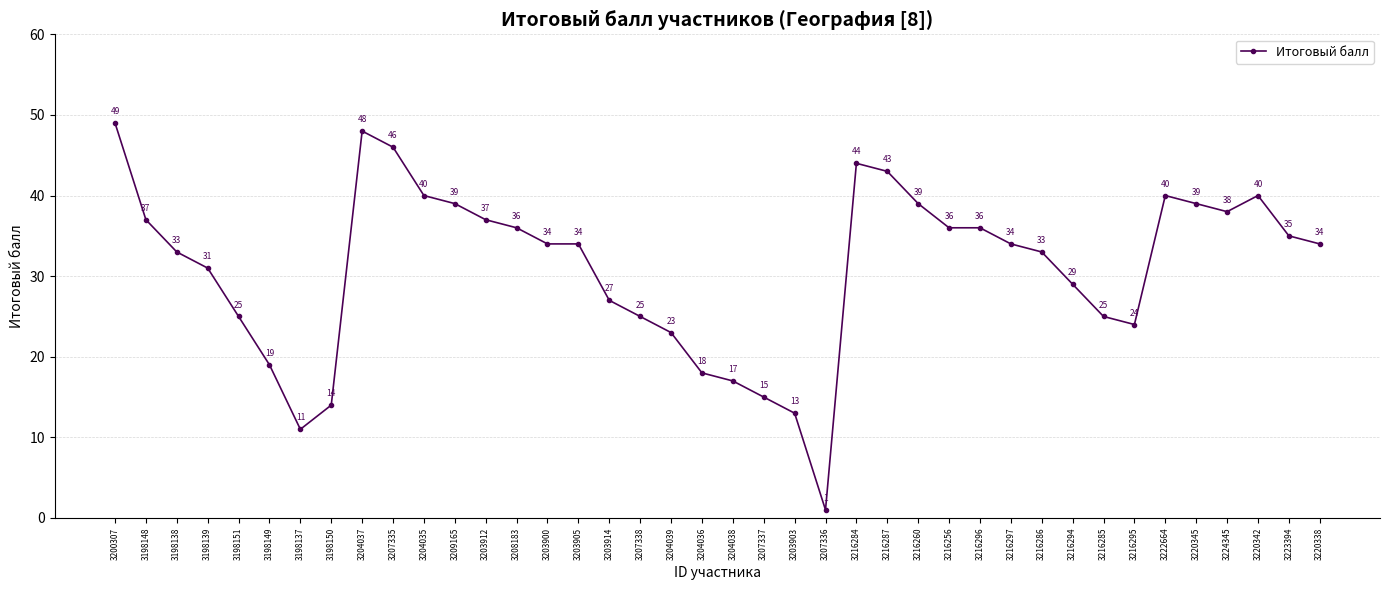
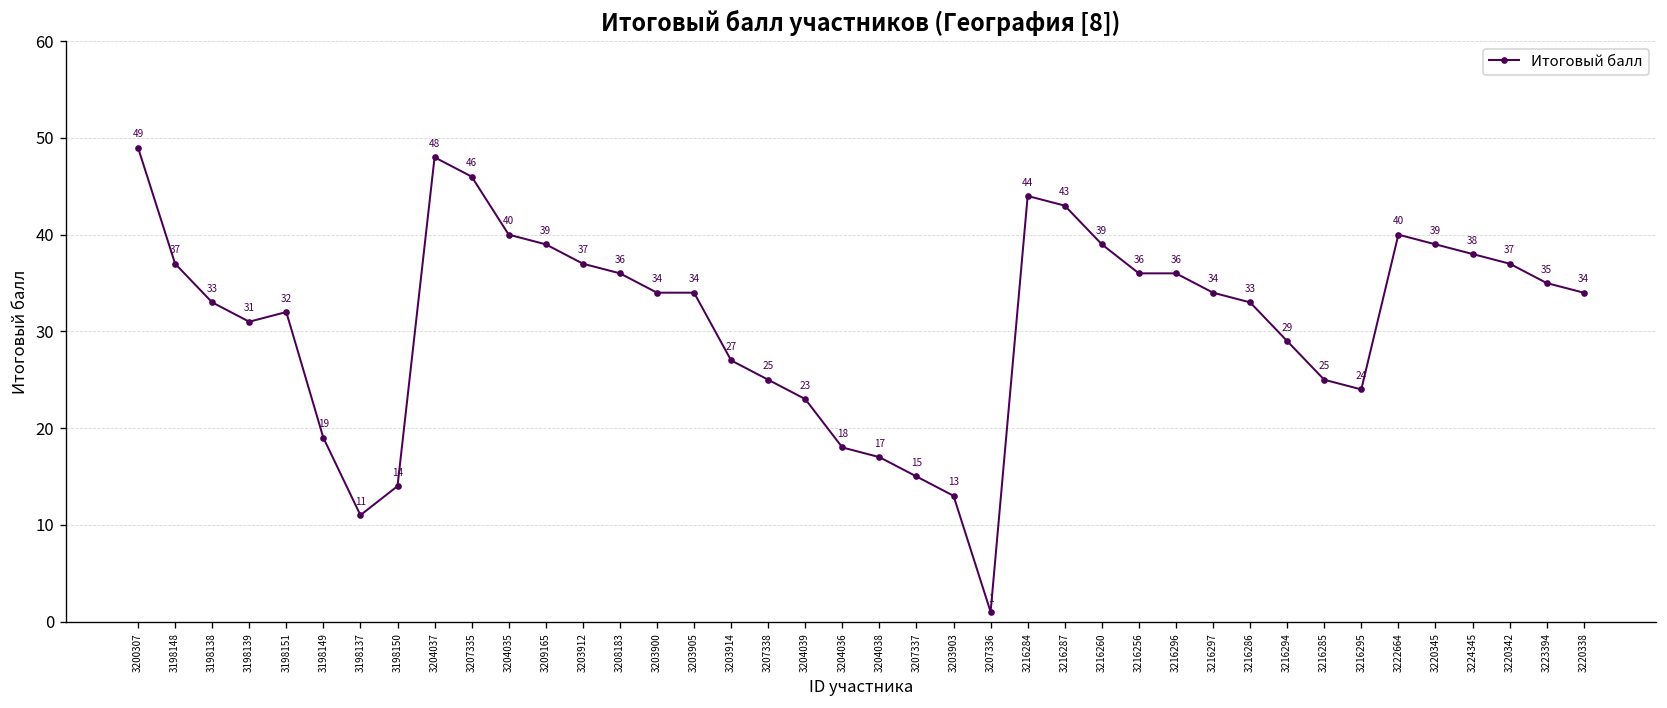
3198151: 25 -> 32
3220342: 40 -> 37
